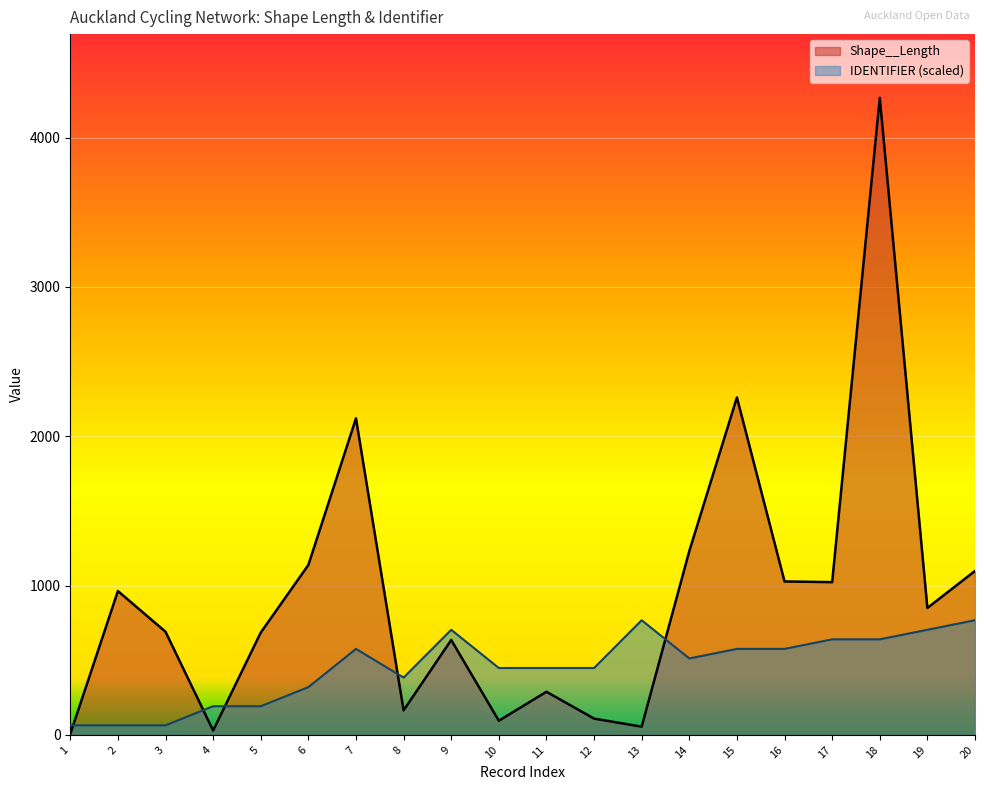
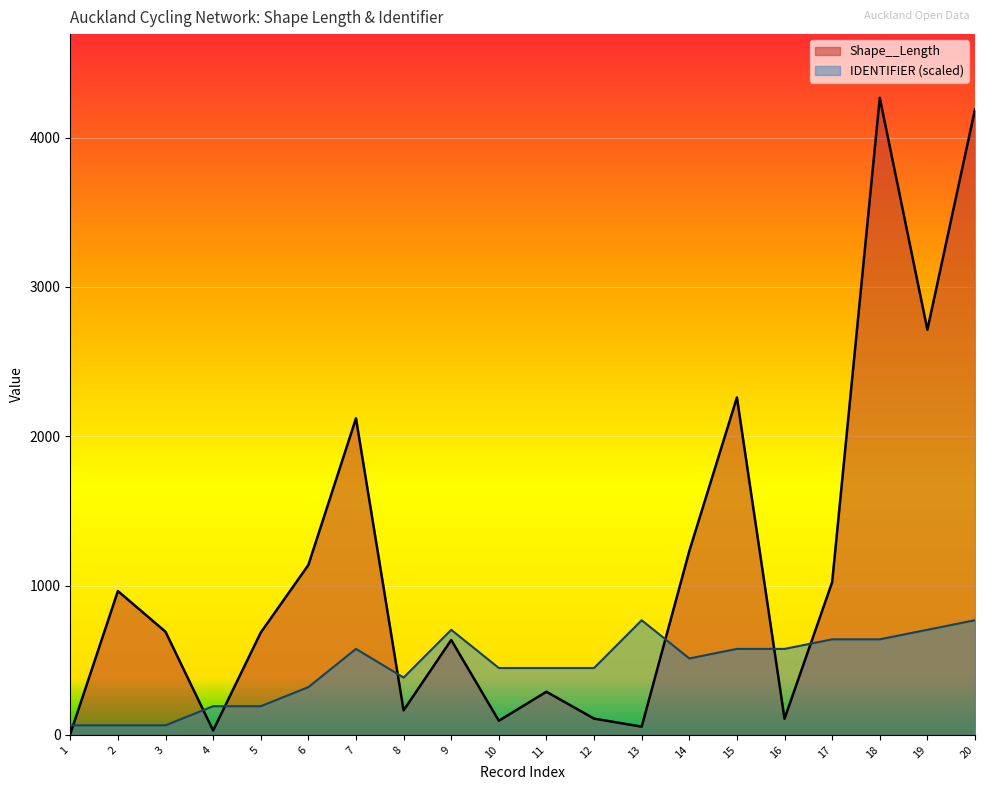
Shape__Length, 16: 1030 -> 110
Shape__Length, 19: 850 -> 2710
Shape__Length, 20: 1100 -> 4190
